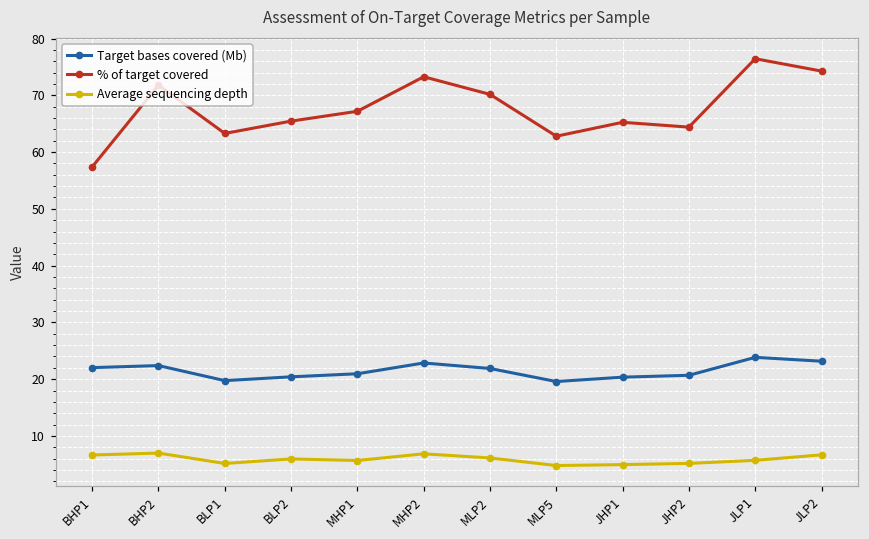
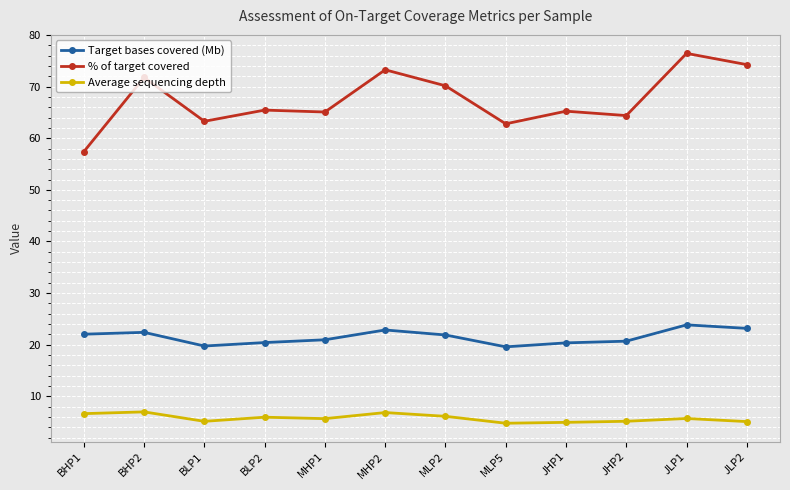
% of target covered, MHP1: 67 -> 65
Average sequencing depth, JLP2: 7 -> 5
